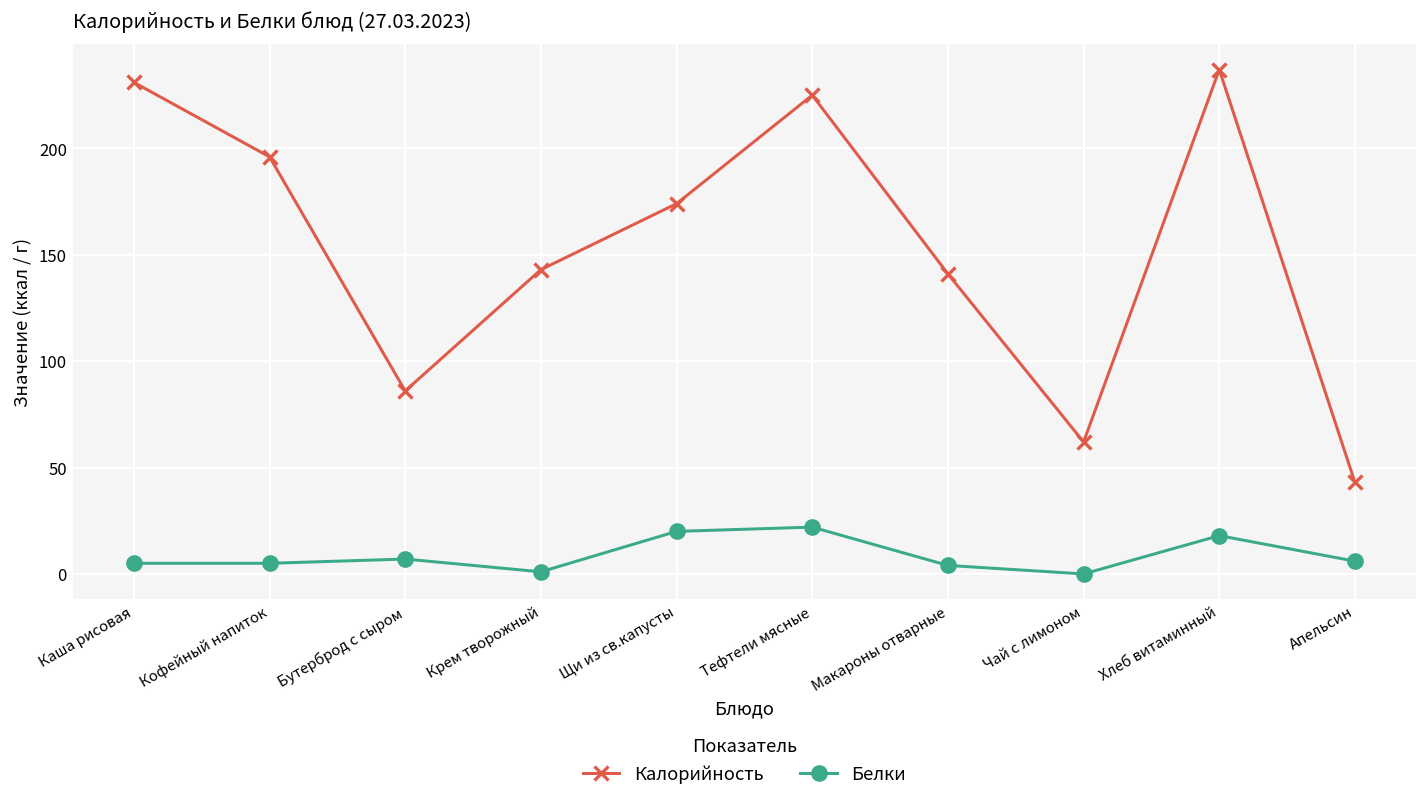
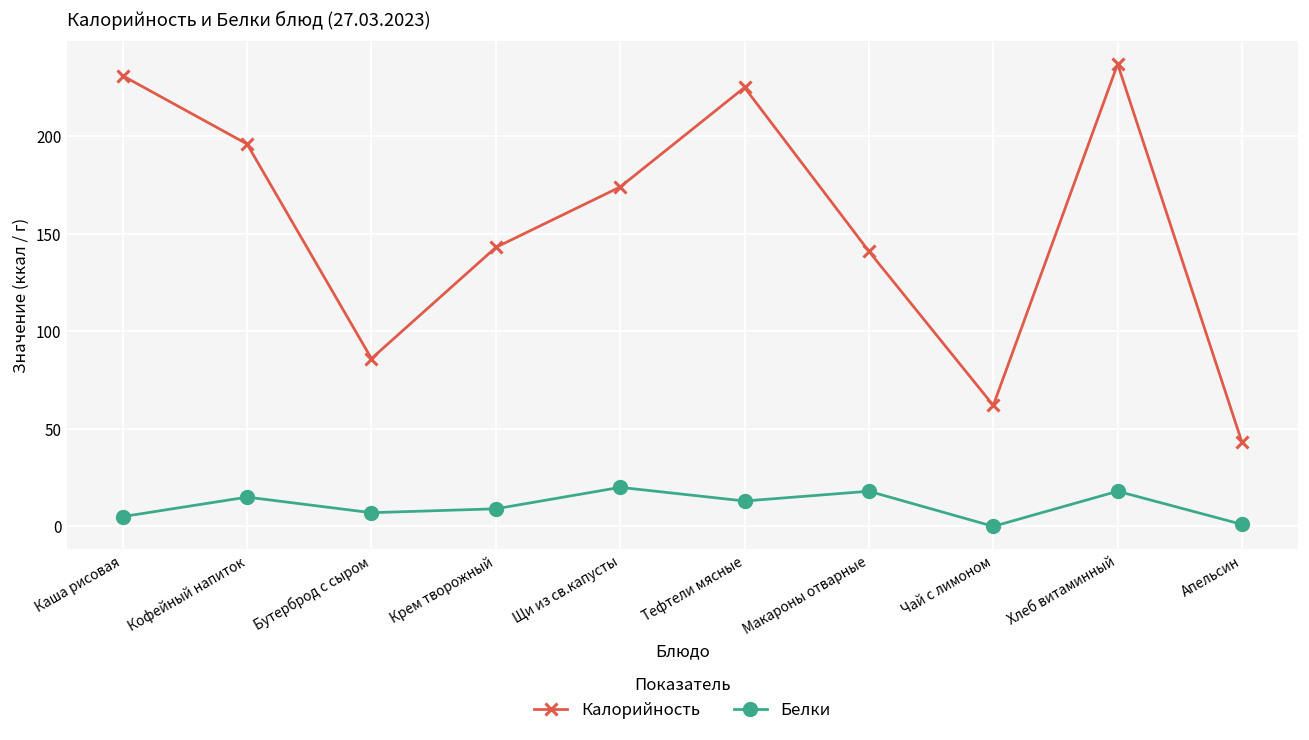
Белки, Кофейный напиток: 5 -> 15
Белки, Крем творожный: 1 -> 9
Белки, Тефтели мясные: 22 -> 13
Белки, Макароны отварные: 4 -> 18
Белки, Апельсин: 6 -> 1
